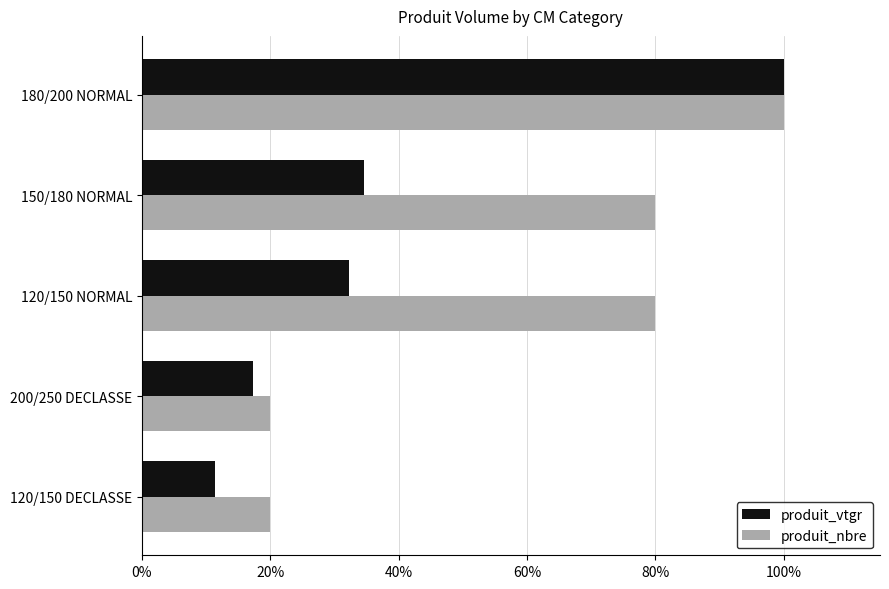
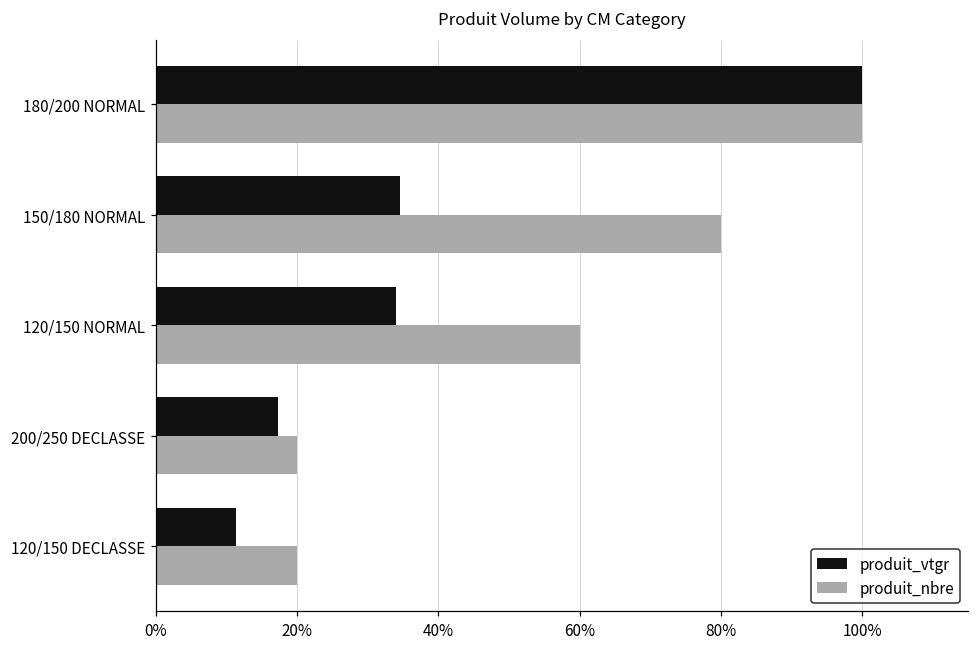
produit_vtgr, 120/150 NORMAL: 32% -> 34%
produit_nbre, 120/150 NORMAL: 80% -> 60%
